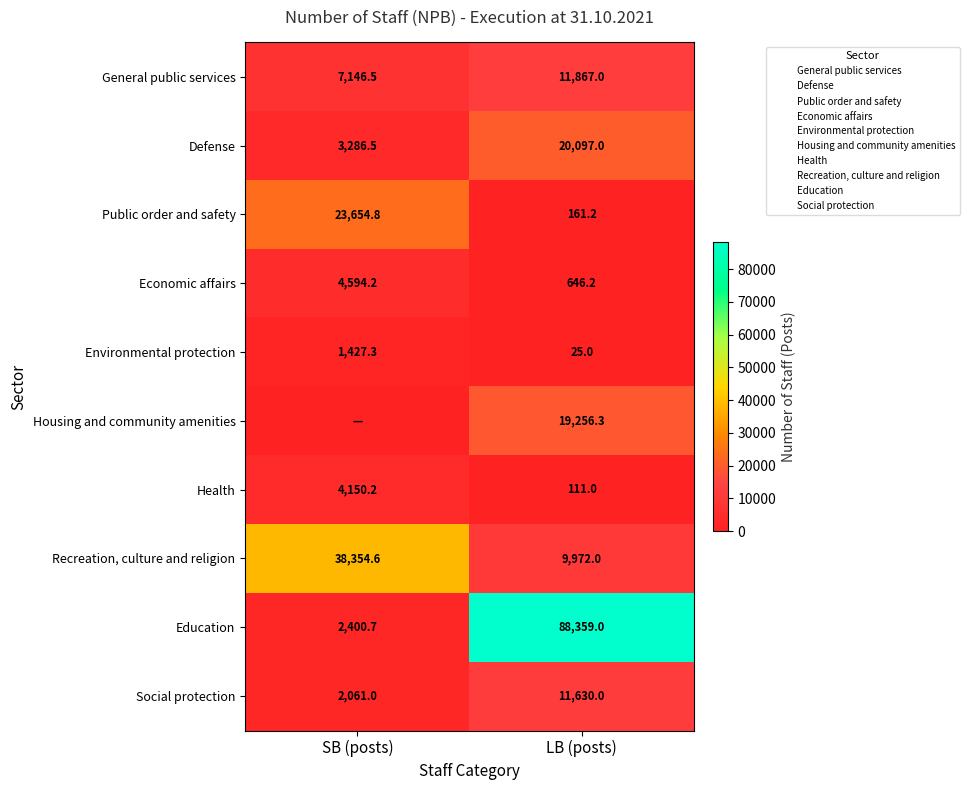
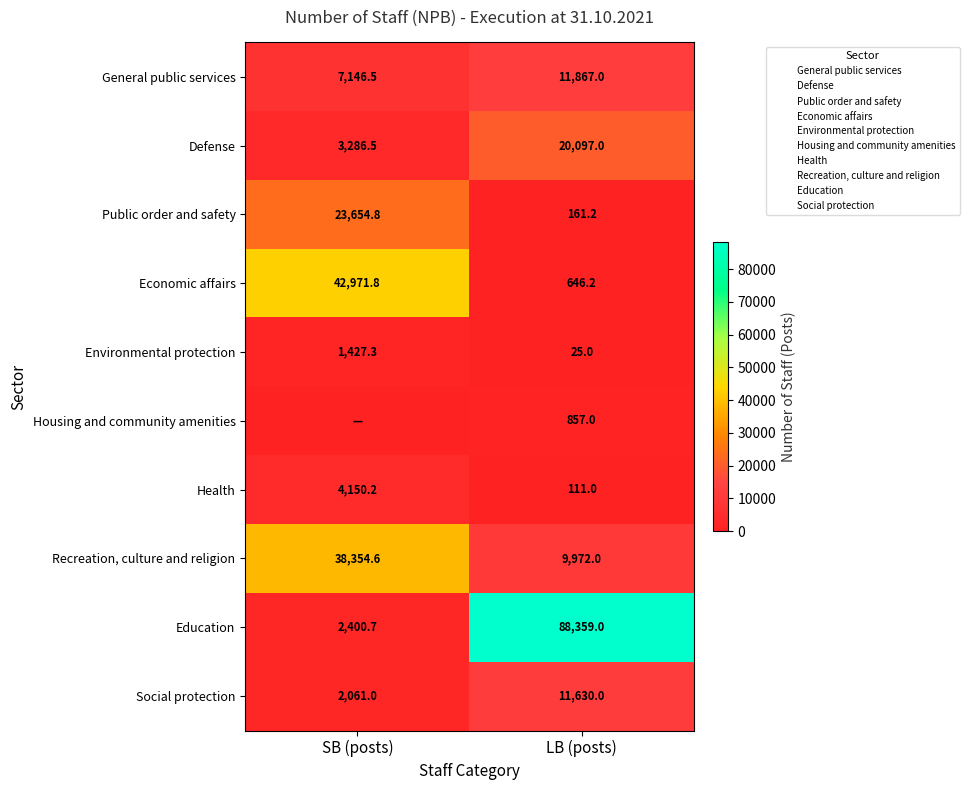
Economic affairs, SB (posts): 4,594.2 -> 42,971.8
Housing and community amenities, LB (posts): 19,256.3 -> 857.0
